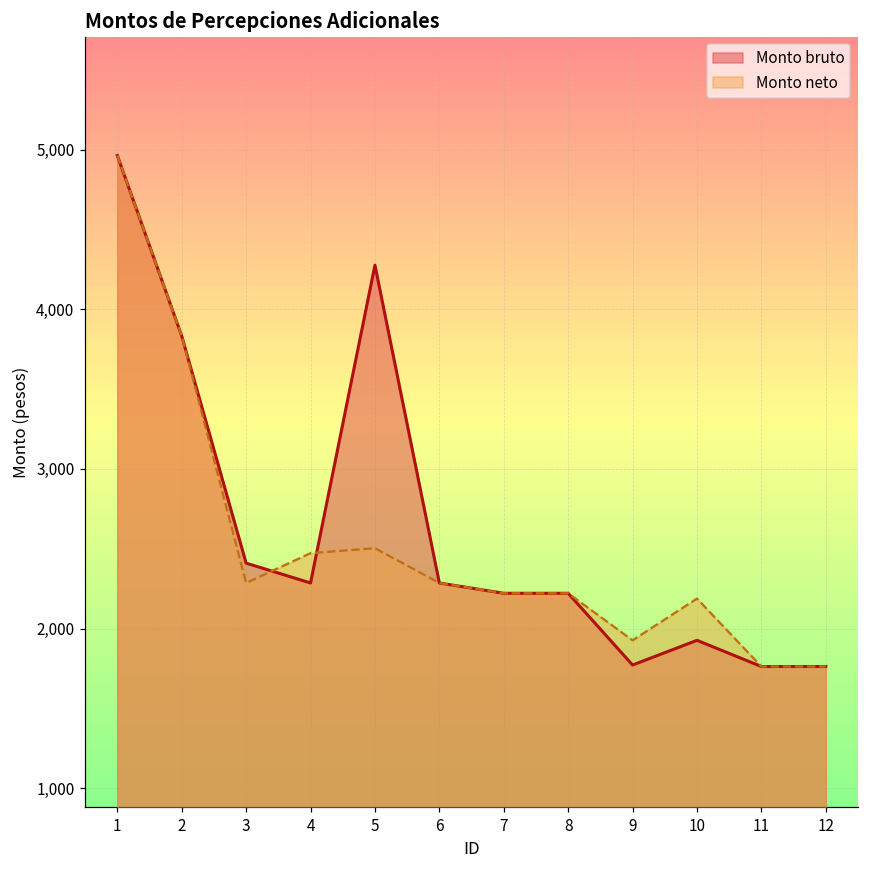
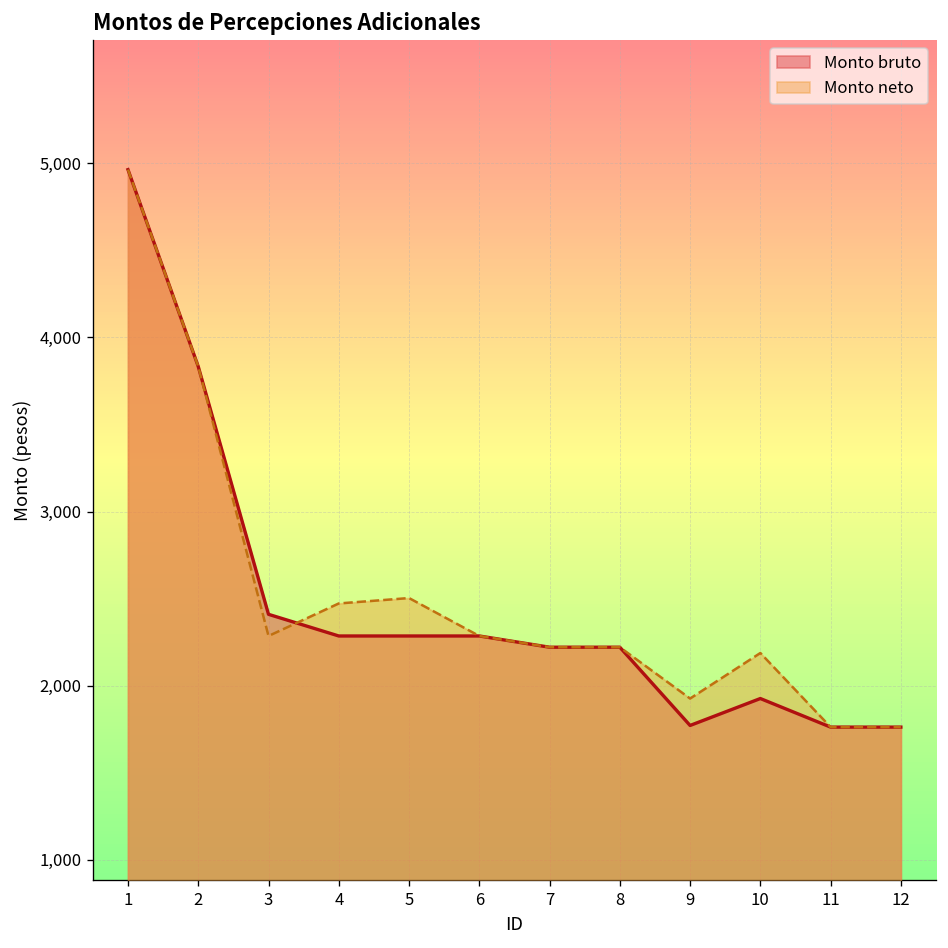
Monto bruto, 5: 4,280 -> 2,290
